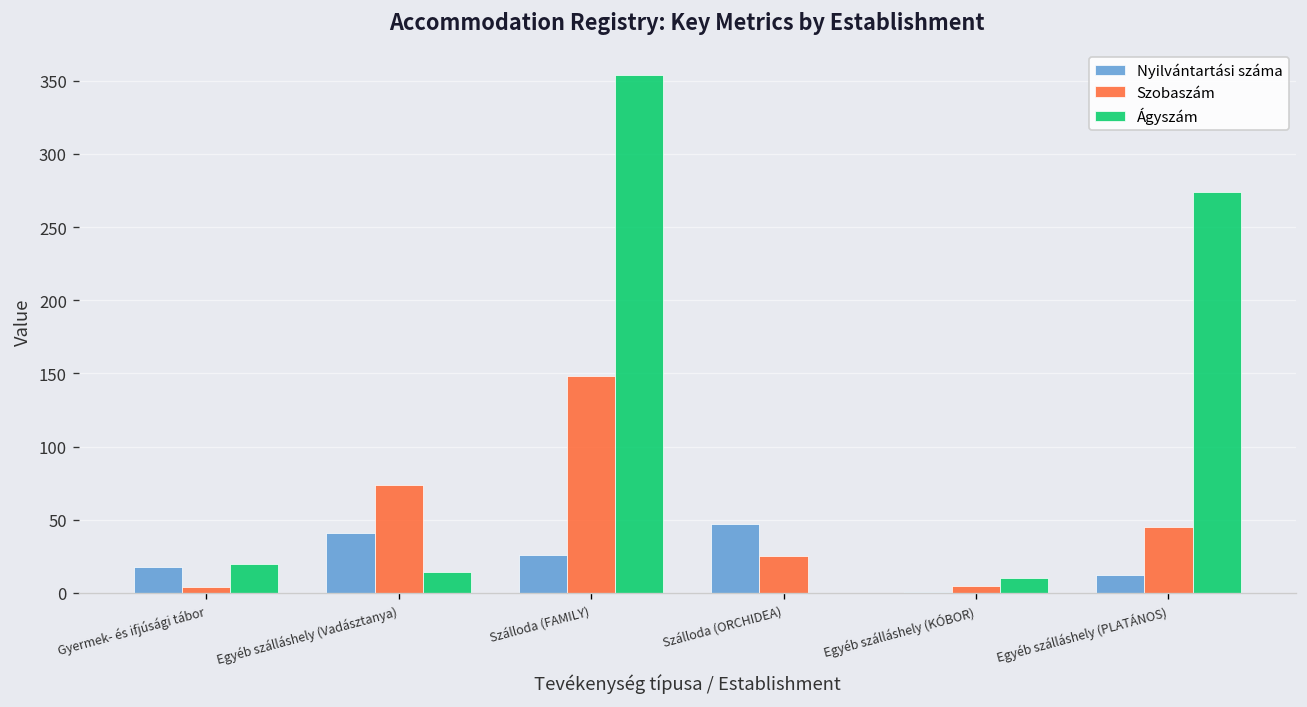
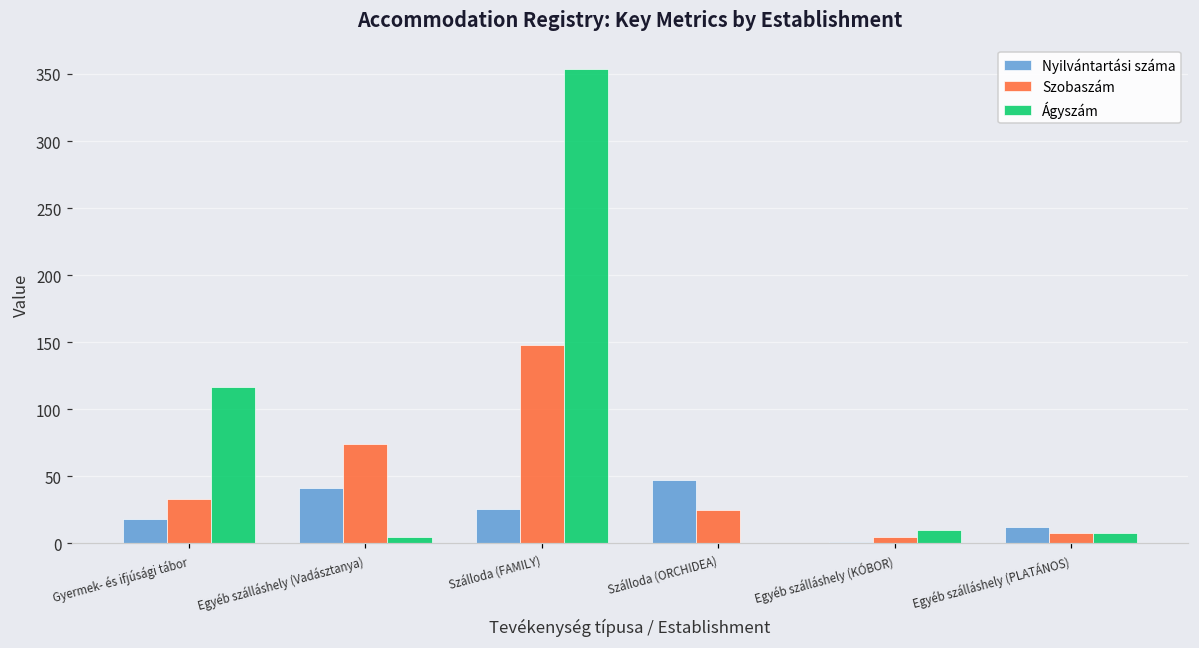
Szobaszám, Gyermek- és ifjúsági tábor: 4 -> 33
Ágyszám, Gyermek- és ifjúsági tábor: 20 -> 117
Ágyszám, Egyéb szálláshely (Vadásztanya): 14 -> 5
Szobaszám, Egyéb szálláshely (PLATÁNOS): 45 -> 8
Ágyszám, Egyéb szálláshely (PLATÁNOS): 274 -> 8
